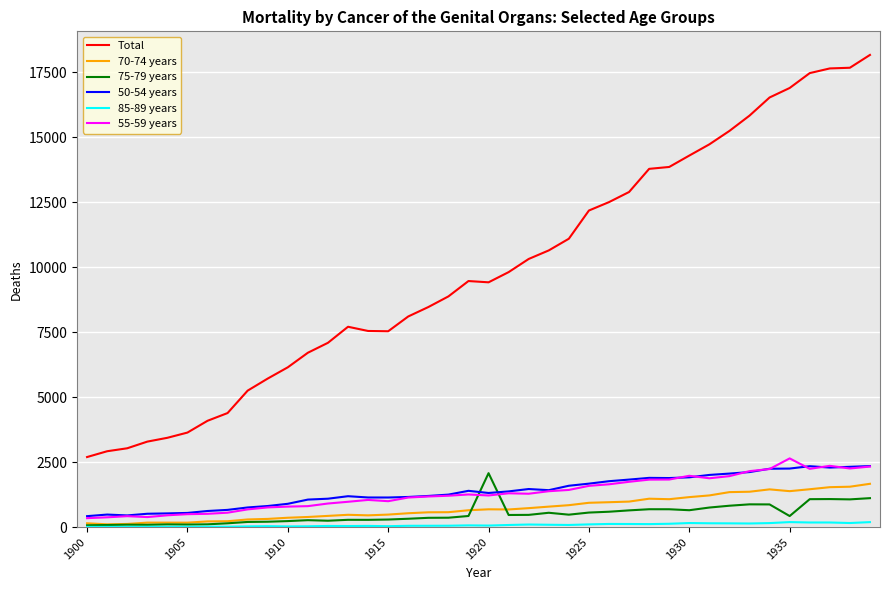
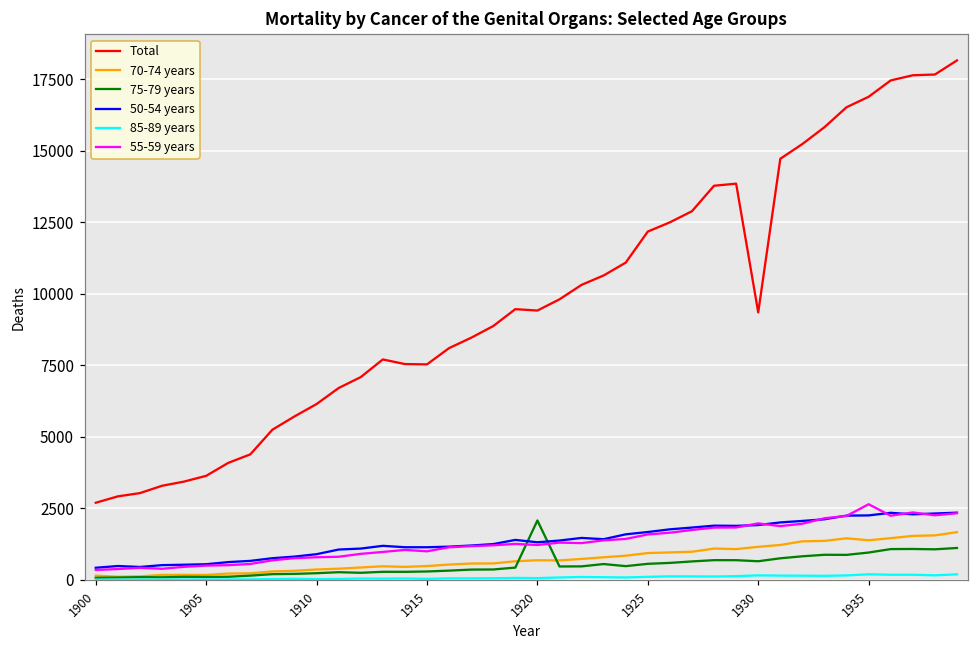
Total, 1930: 14300 -> 9400
75-79 years, 1935: 400 -> 1000
